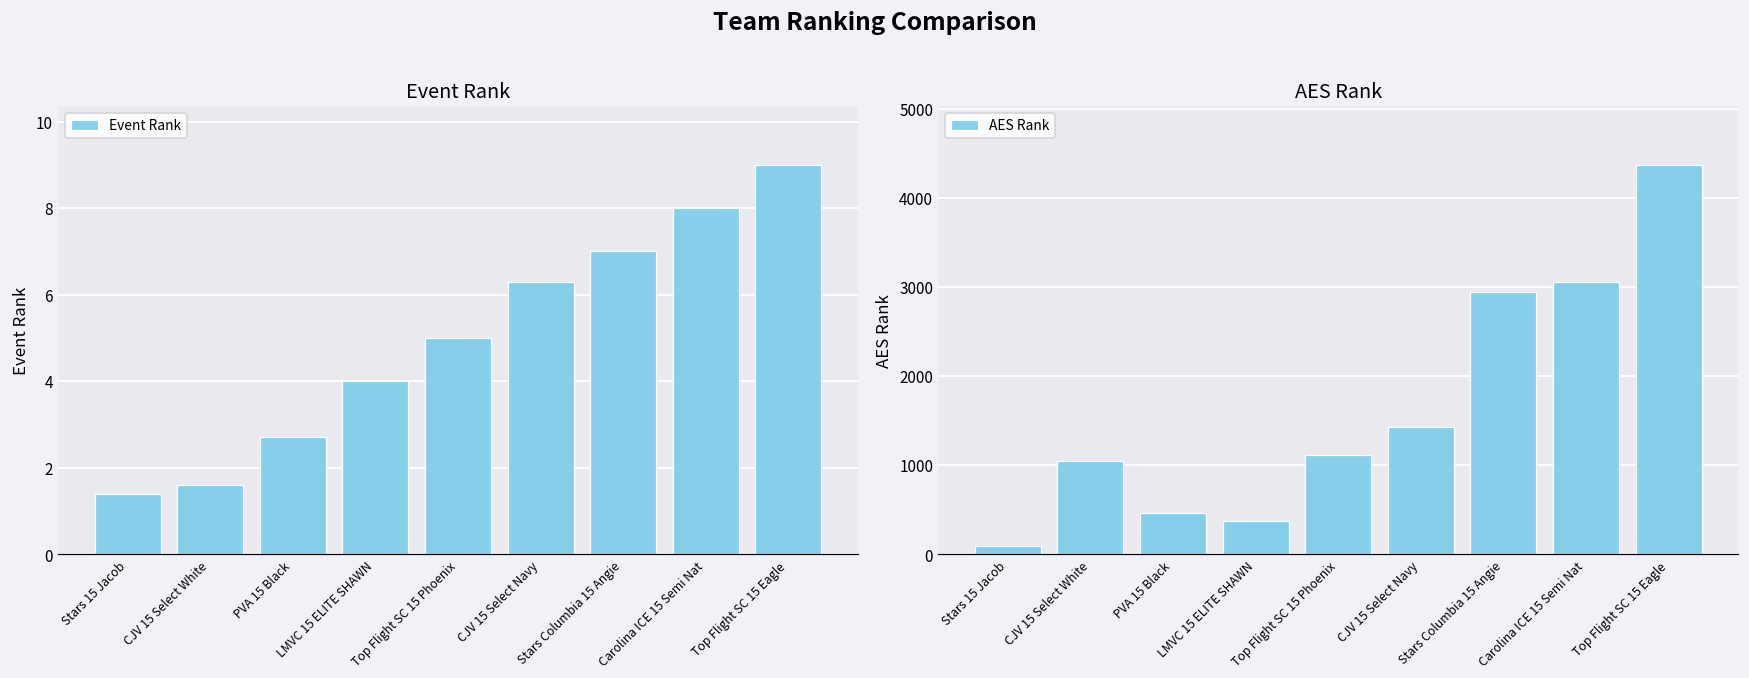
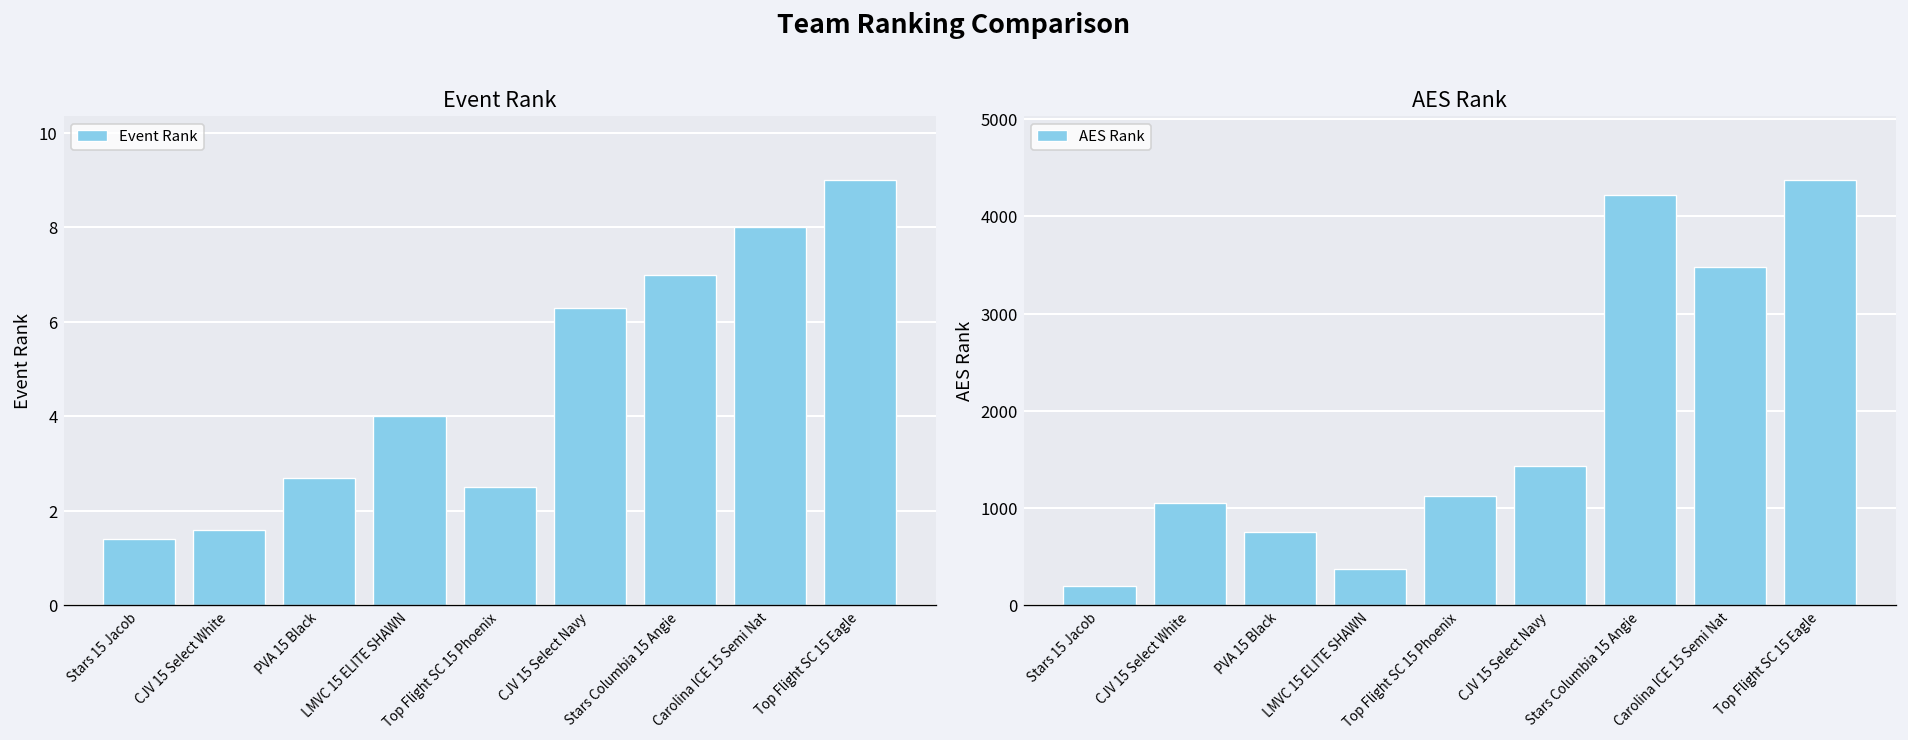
Event Rank, Top Flight SC 15 Phoenix: 5.0 -> 2.5
AES Rank, Stars 15 Jacob: 100 -> 200
AES Rank, PVA 15 Black: 500 -> 800
AES Rank, Stars Columbia 15 Angie: 2900 -> 4200
AES Rank, Carolina ICE 15 Semi Nat: 3100 -> 3500
